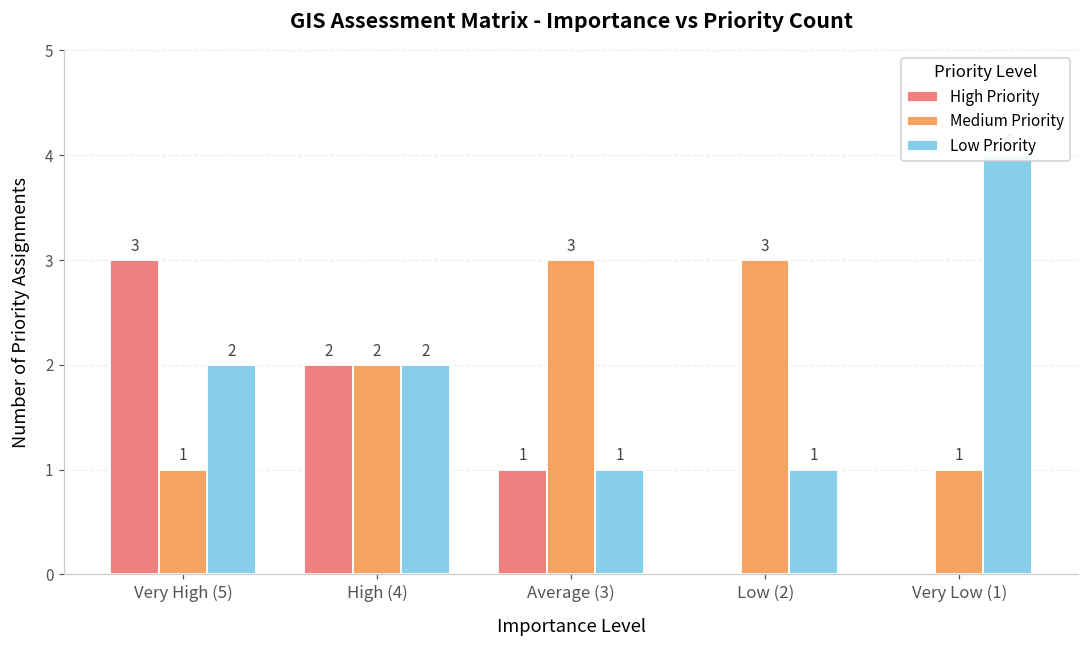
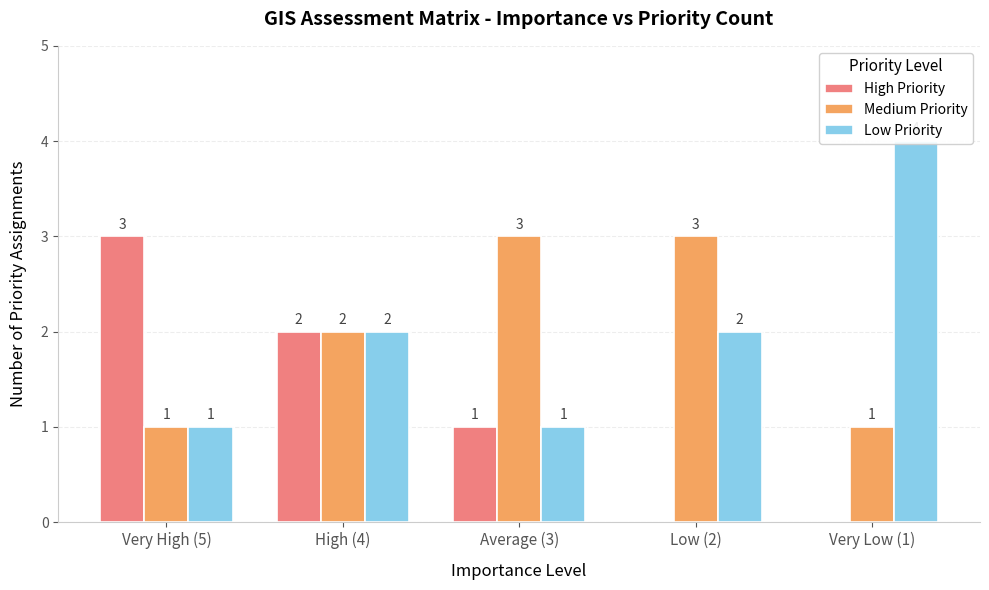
Low Priority, Very High (5): 2 -> 1
Low Priority, Low (2): 1 -> 2
